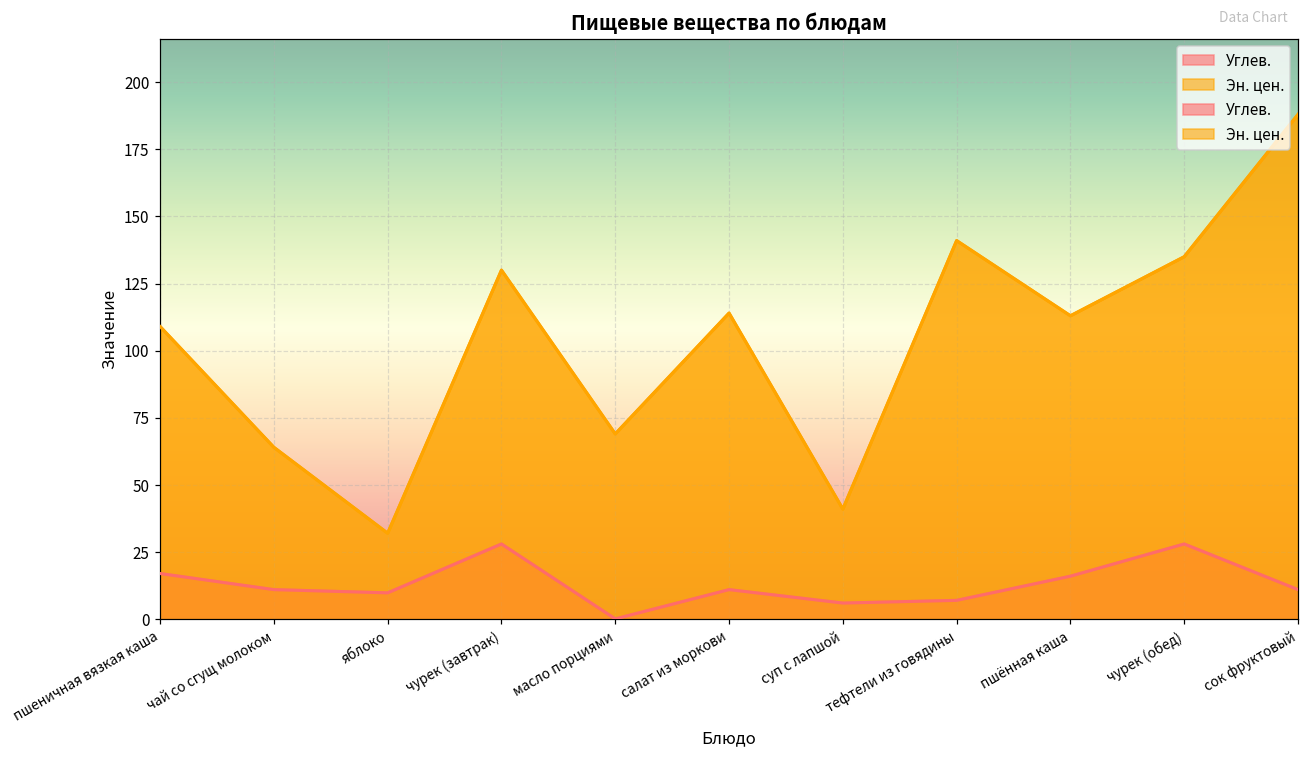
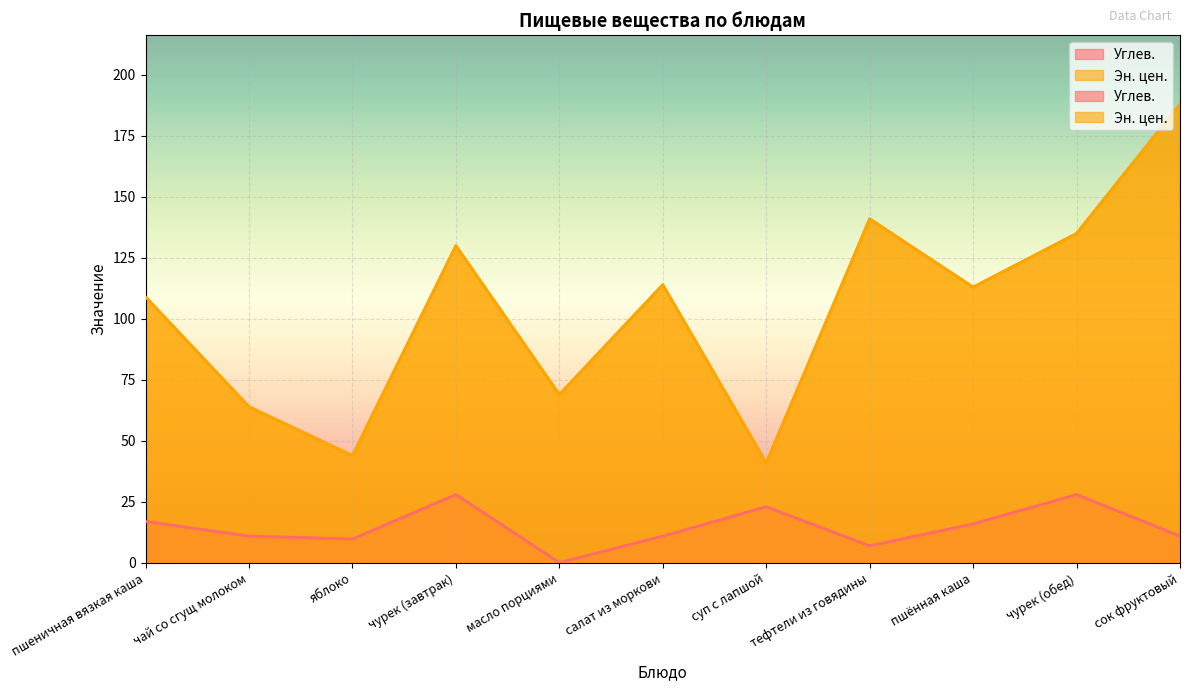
Эн. цен., яблоко: 32 -> 44
Углев., суп с лапшой: 6 -> 23
